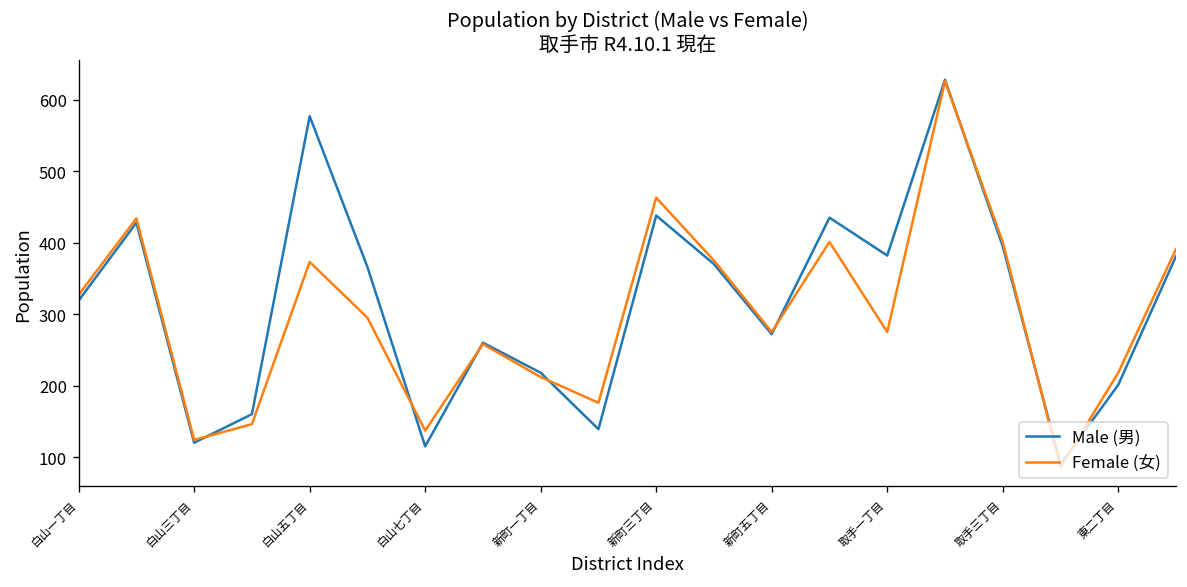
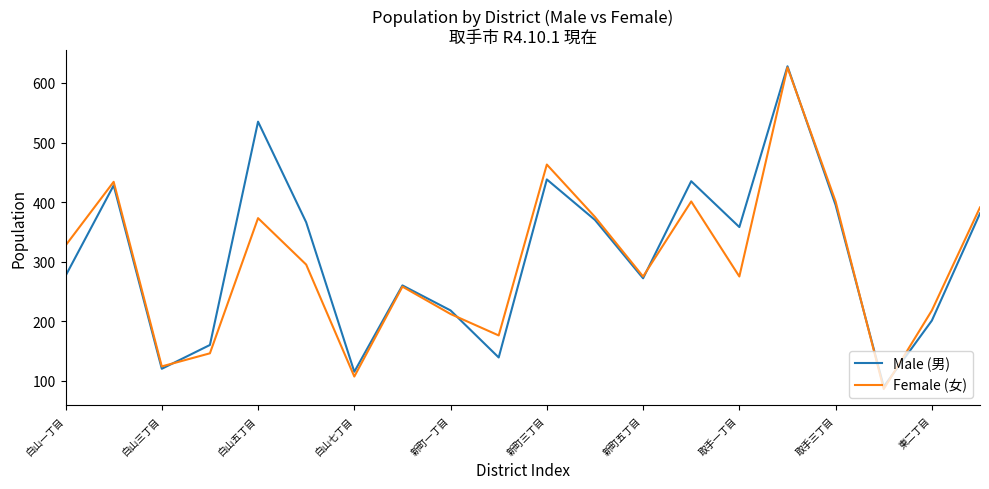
Male (男), 白山一丁目: 320 -> 280
Male (男), 白山五丁目: 580 -> 540
Female (女), 白山七丁目: 140 -> 110
Male (男), 取手一丁目: 380 -> 360
